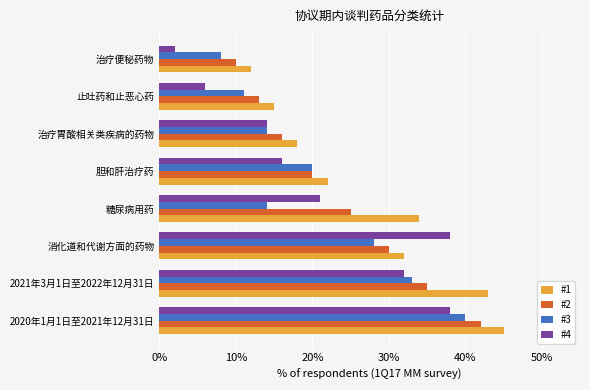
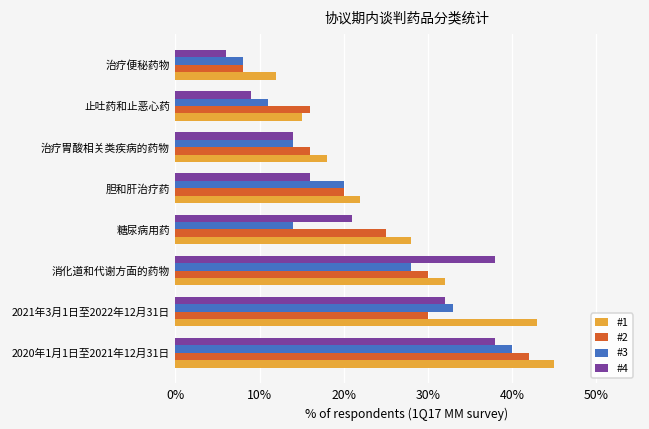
#4, 治疗便秘药物: 2% -> 6%
#2, 治疗便秘药物: 10% -> 8%
#4, 止吐药和止恶心药: 6% -> 9%
#2, 止吐药和止恶心药: 13% -> 16%
#1, 糖尿病用药: 34% -> 28%
#2, 2021年3月1日至2022年12月31日: 35% -> 30%
